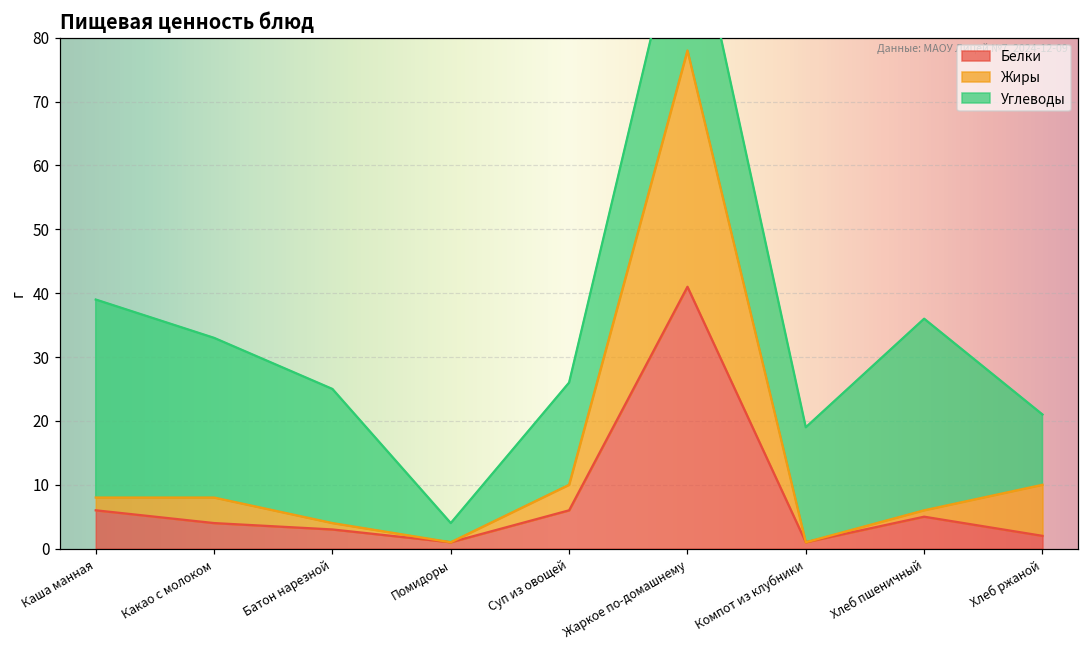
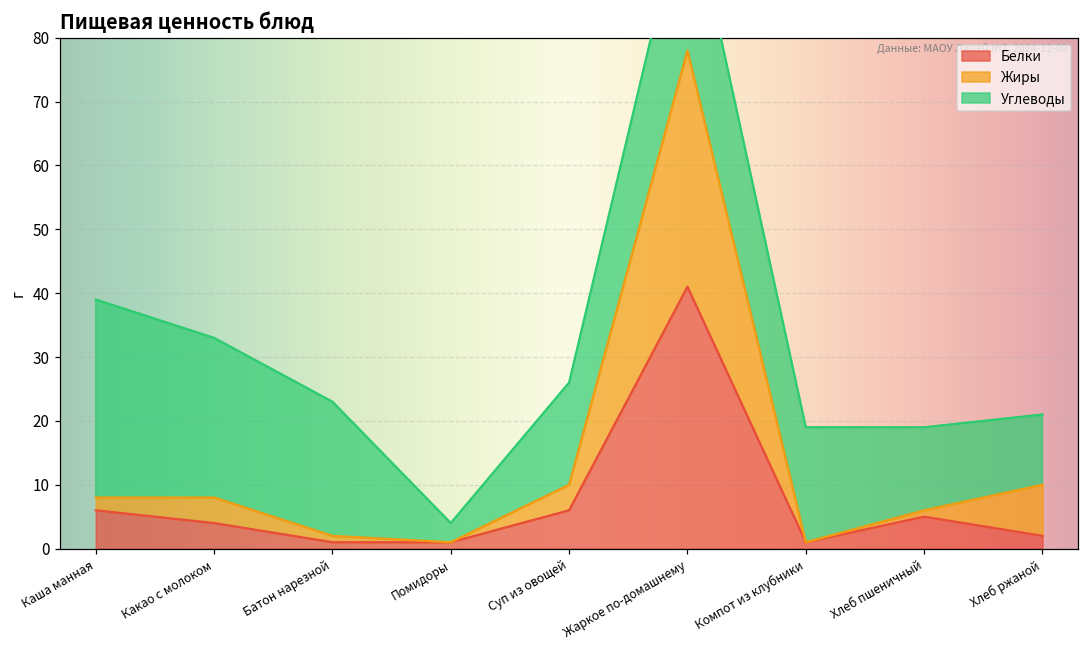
Белки, Батон нарезной: 3 -> 1
Углеводы, Хлеб пшеничный: 30 -> 13
